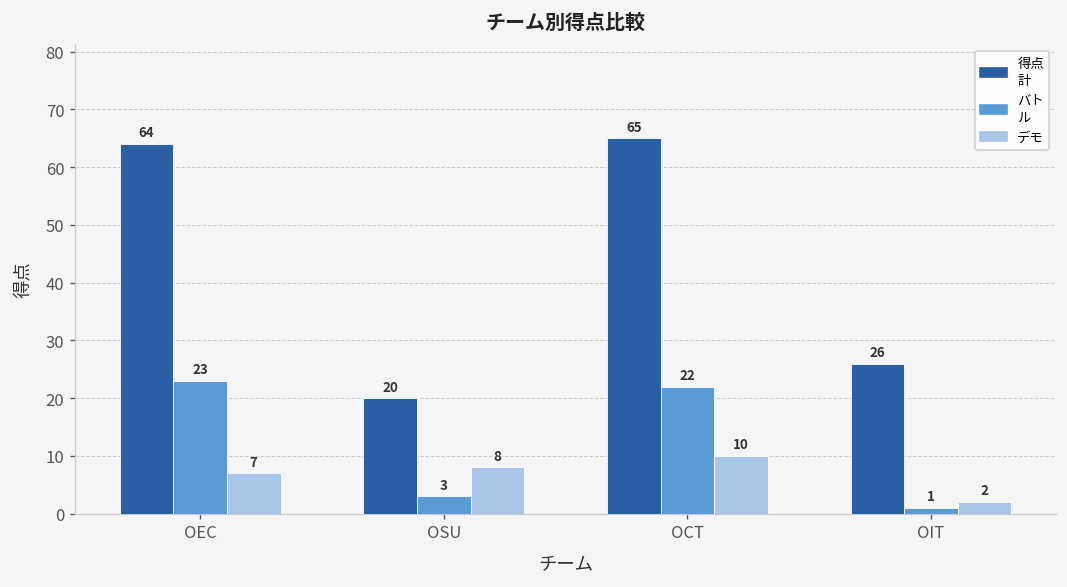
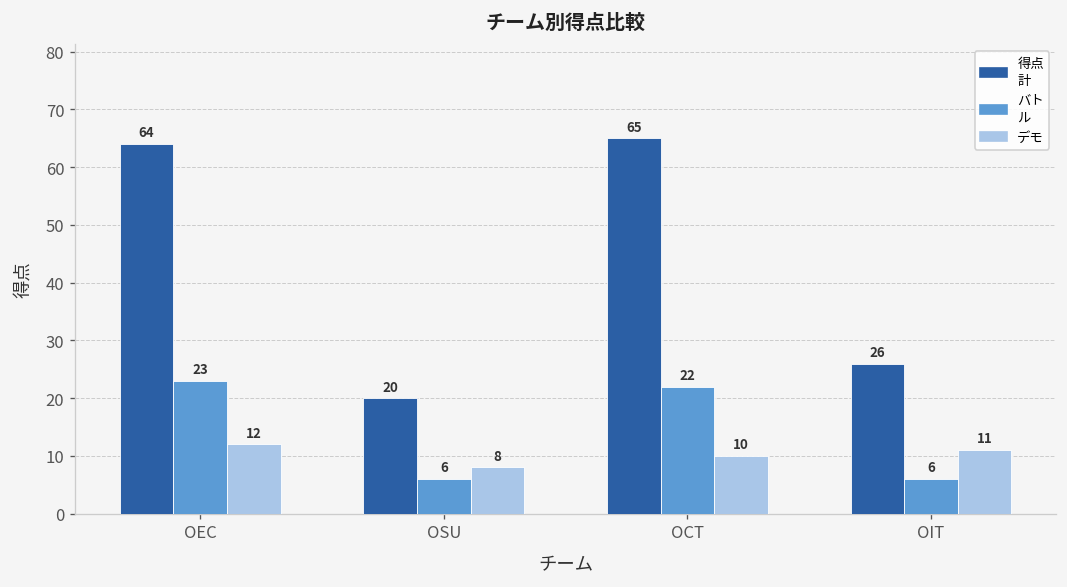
デモ, OEC: 7 -> 12
バト ル, OSU: 3 -> 6
バト ル, OIT: 1 -> 6
デモ, OIT: 2 -> 11
